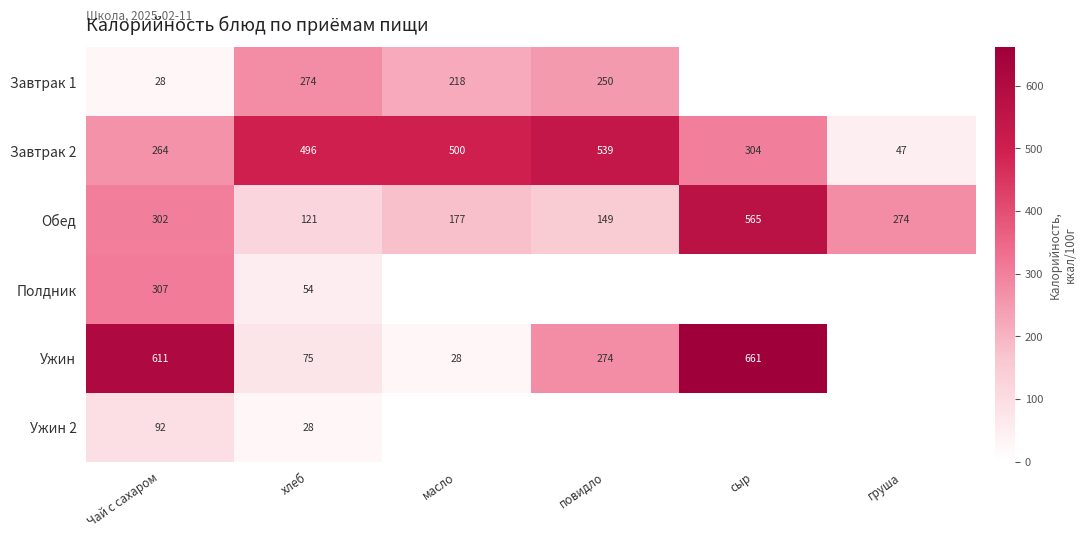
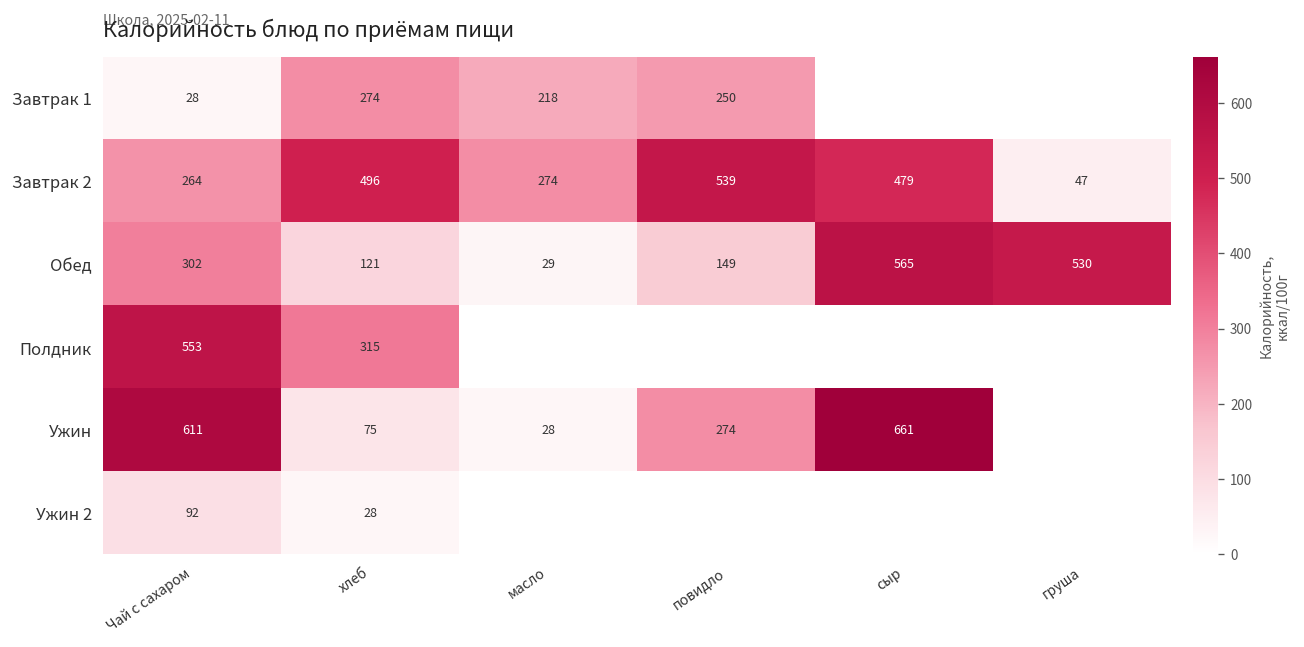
Завтрак 2, масло: 500 -> 274
Завтрак 2, сыр: 304 -> 479
Обед, масло: 177 -> 29
Обед, груша: 274 -> 530
Полдник, Чай с сахаром: 307 -> 553
Полдник, хлеб: 54 -> 315
